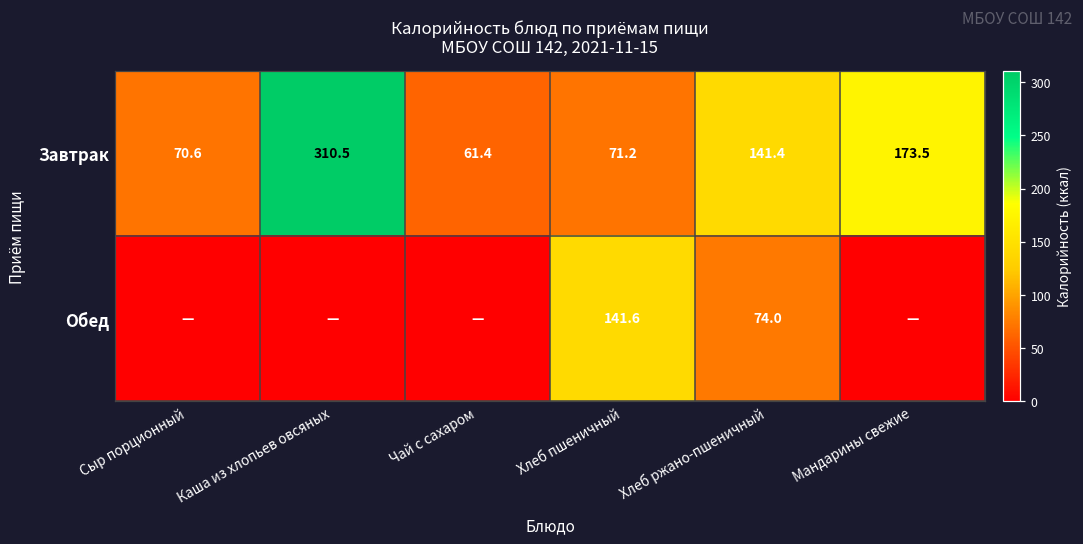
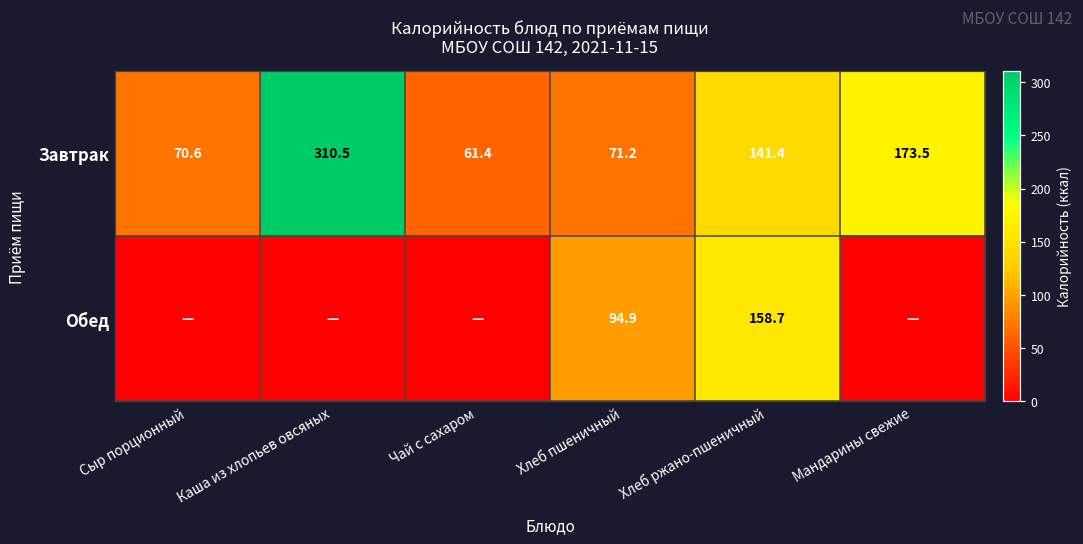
Обед, Хлеб пшеничный: 141.6 -> 94.9
Обед, Хлеб ржано-пшеничный: 74.0 -> 158.7
